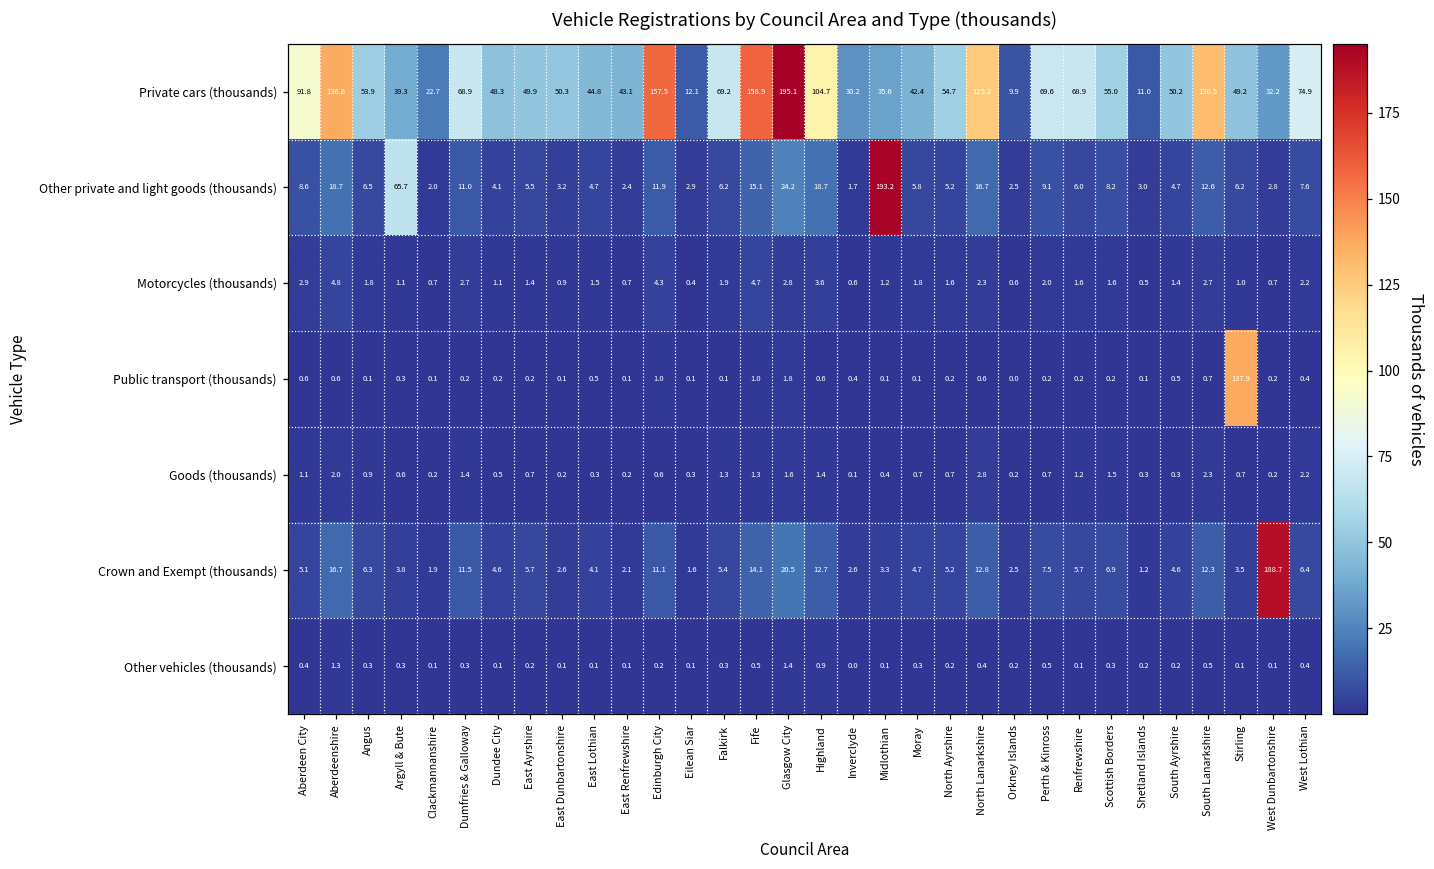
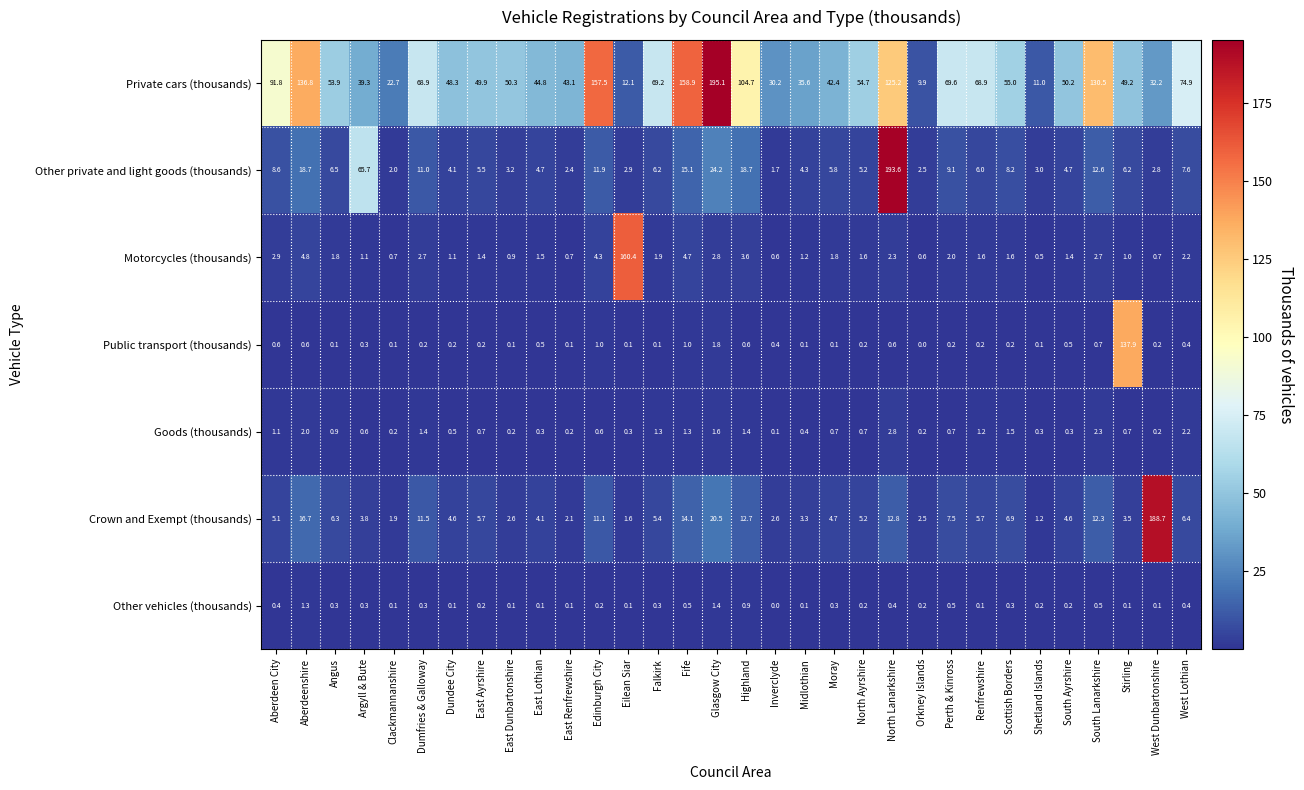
Other private and light goods (thousands), Midlothian: 193.2 -> 4.3
Other private and light goods (thousands), North Lanarkshire: 16.7 -> 193.6
Motorcycles (thousands), Eilean Siar: 0.4 -> 160.4
